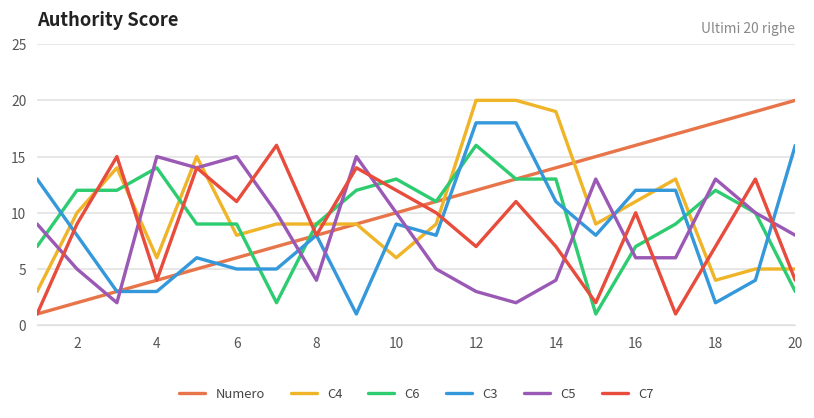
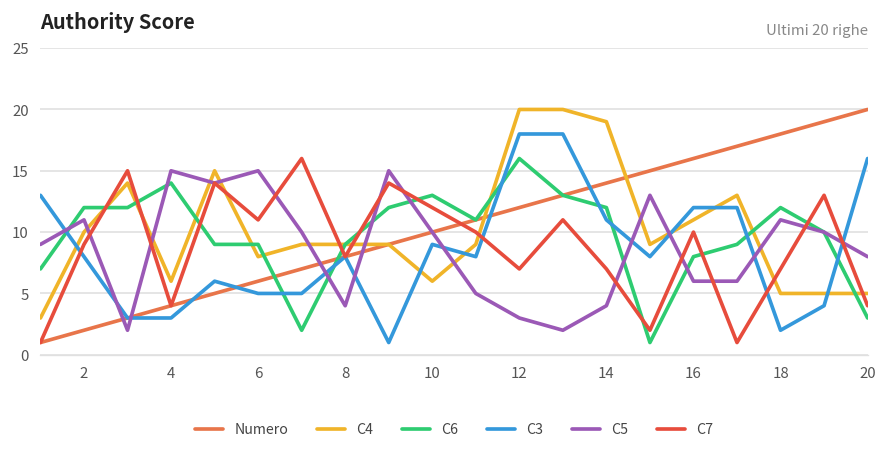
C5, 2: 5 -> 11
C6, 14: 13 -> 12
C6, 16: 7 -> 8
C4, 18: 4 -> 5
C5, 18: 13 -> 11
